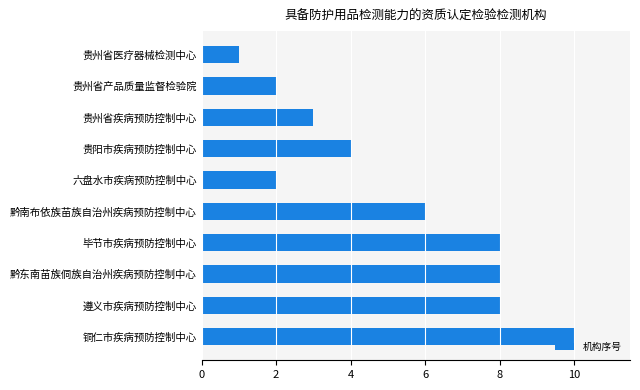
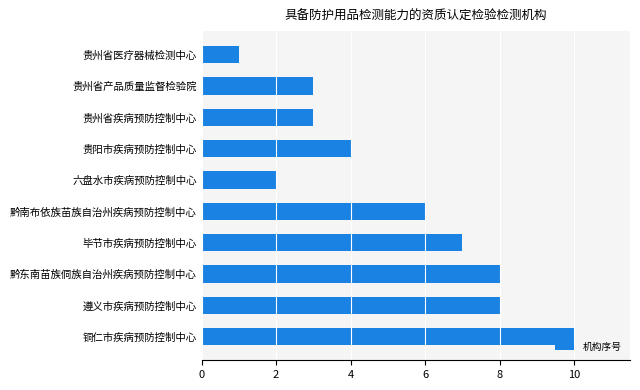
贵州省产品质量监督检验院: 2 -> 3
毕节市疾病预防控制中心: 8 -> 7
